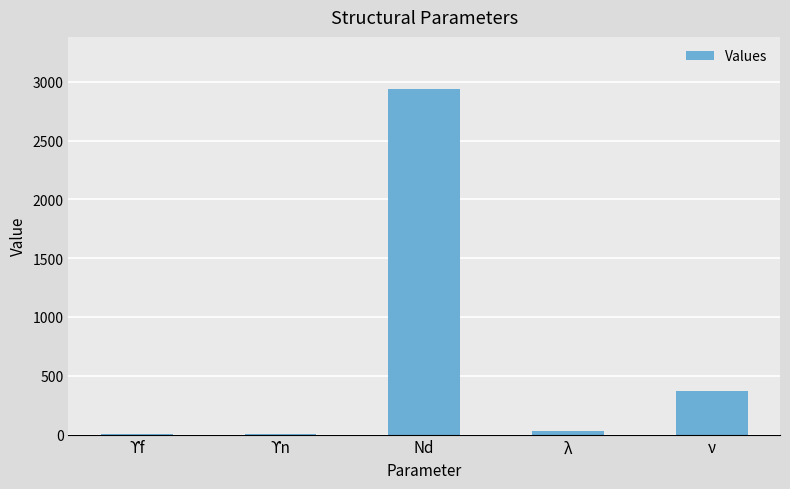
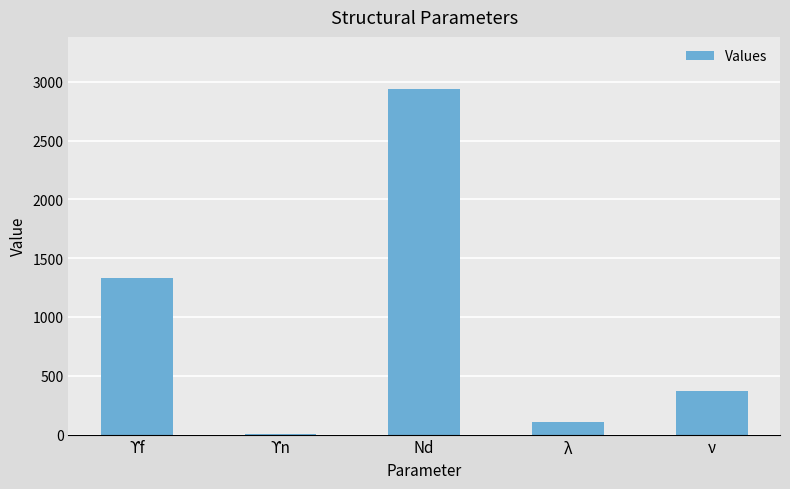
ϒf: 0 -> 1330
λ: 30 -> 100
